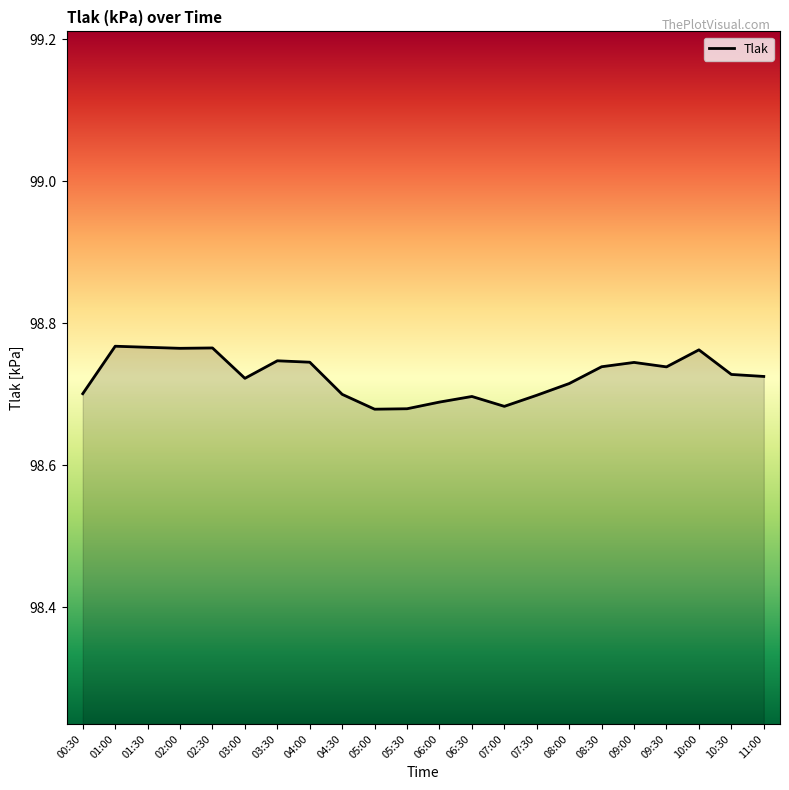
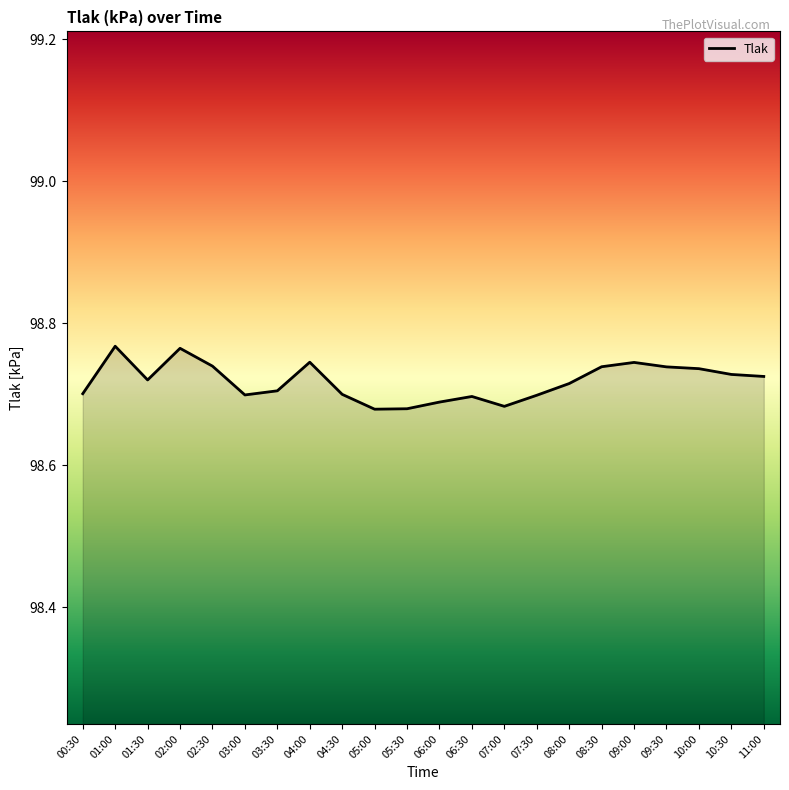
01:30: 98.77 -> 98.72
02:30: 98.77 -> 98.74
03:00: 98.72 -> 98.70
03:30: 98.75 -> 98.70
10:00: 98.76 -> 98.74
